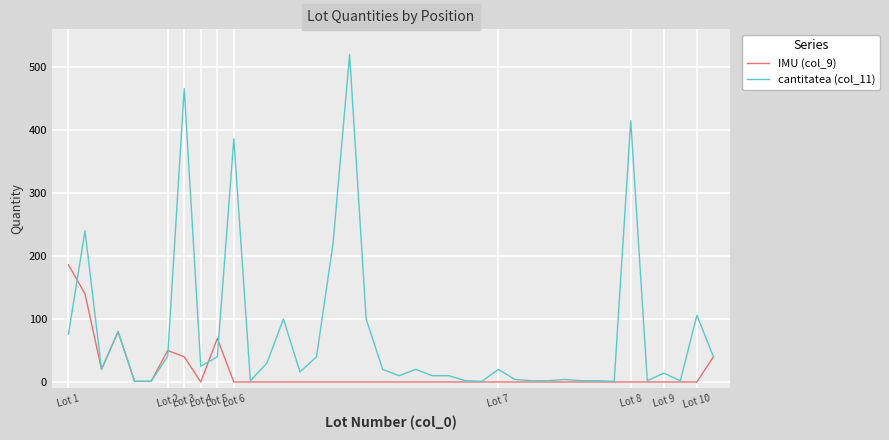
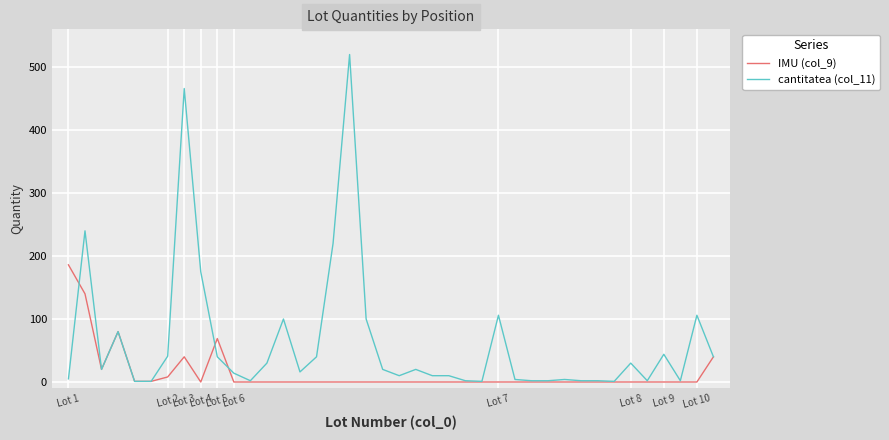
cantitatea (col_11), Lot 1: 80 -> 10
IMU (col_9), Lot 2: 50 -> 10
cantitatea (col_11), Lot 4: 30 -> 180
cantitatea (col_11), Lot 6: 390 -> 10
cantitatea (col_11), Lot 7: 20 -> 110
cantitatea (col_11), Lot 8: 420 -> 30
cantitatea (col_11), Lot 9: 10 -> 40
